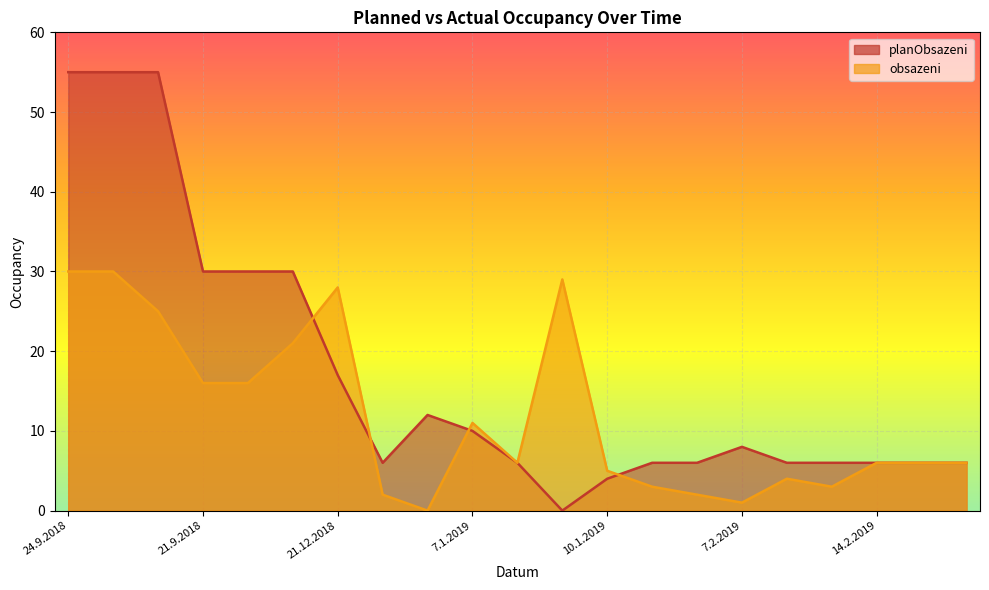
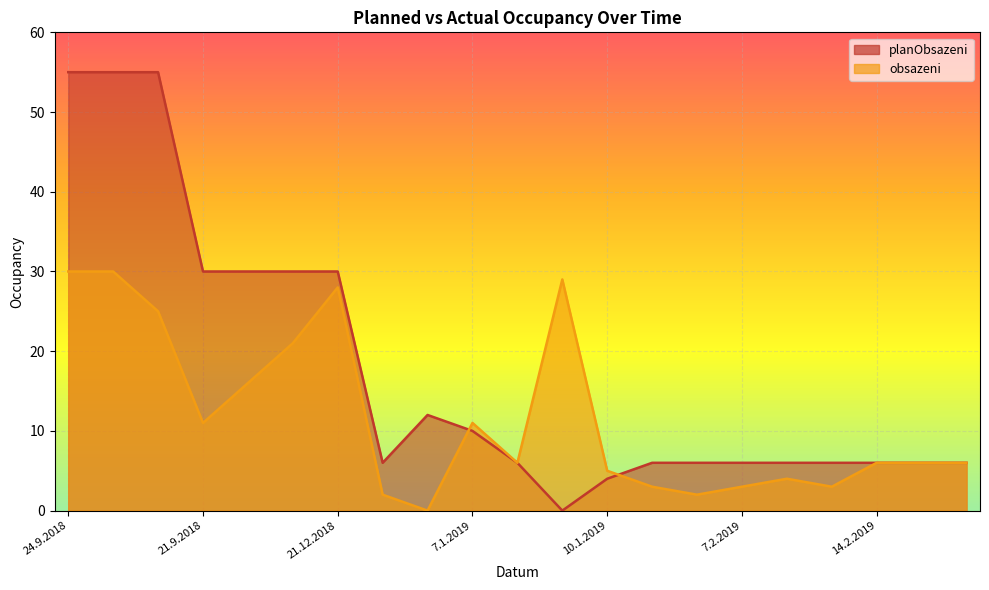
obsazeni, 21.9.2018: 16 -> 11
planObsazeni, 21.12.2018: 17 -> 30
planObsazeni, 7.2.2019: 8 -> 6
obsazeni, 7.2.2019: 1 -> 3
